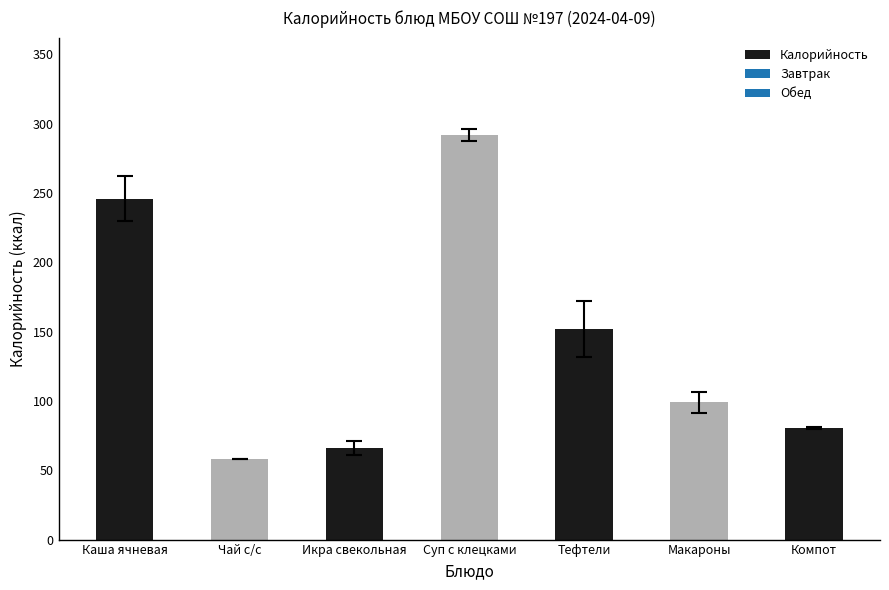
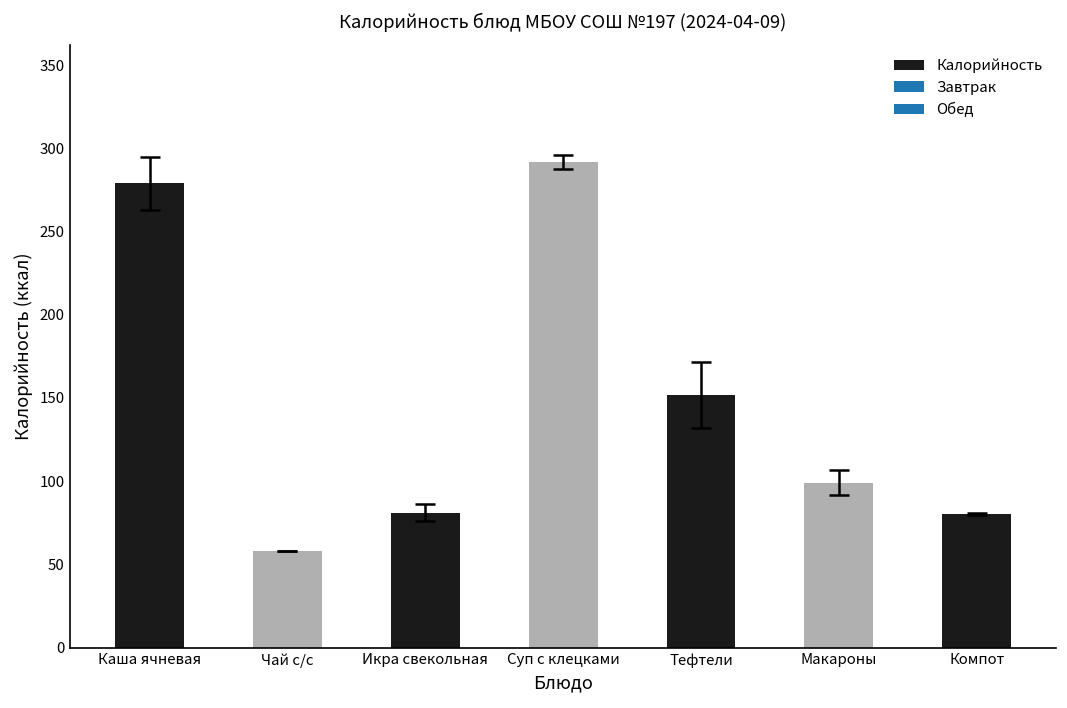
Калорийность, Каша ячневая: 246 -> 279
Калорийность, Икра свекольная: 66 -> 81
